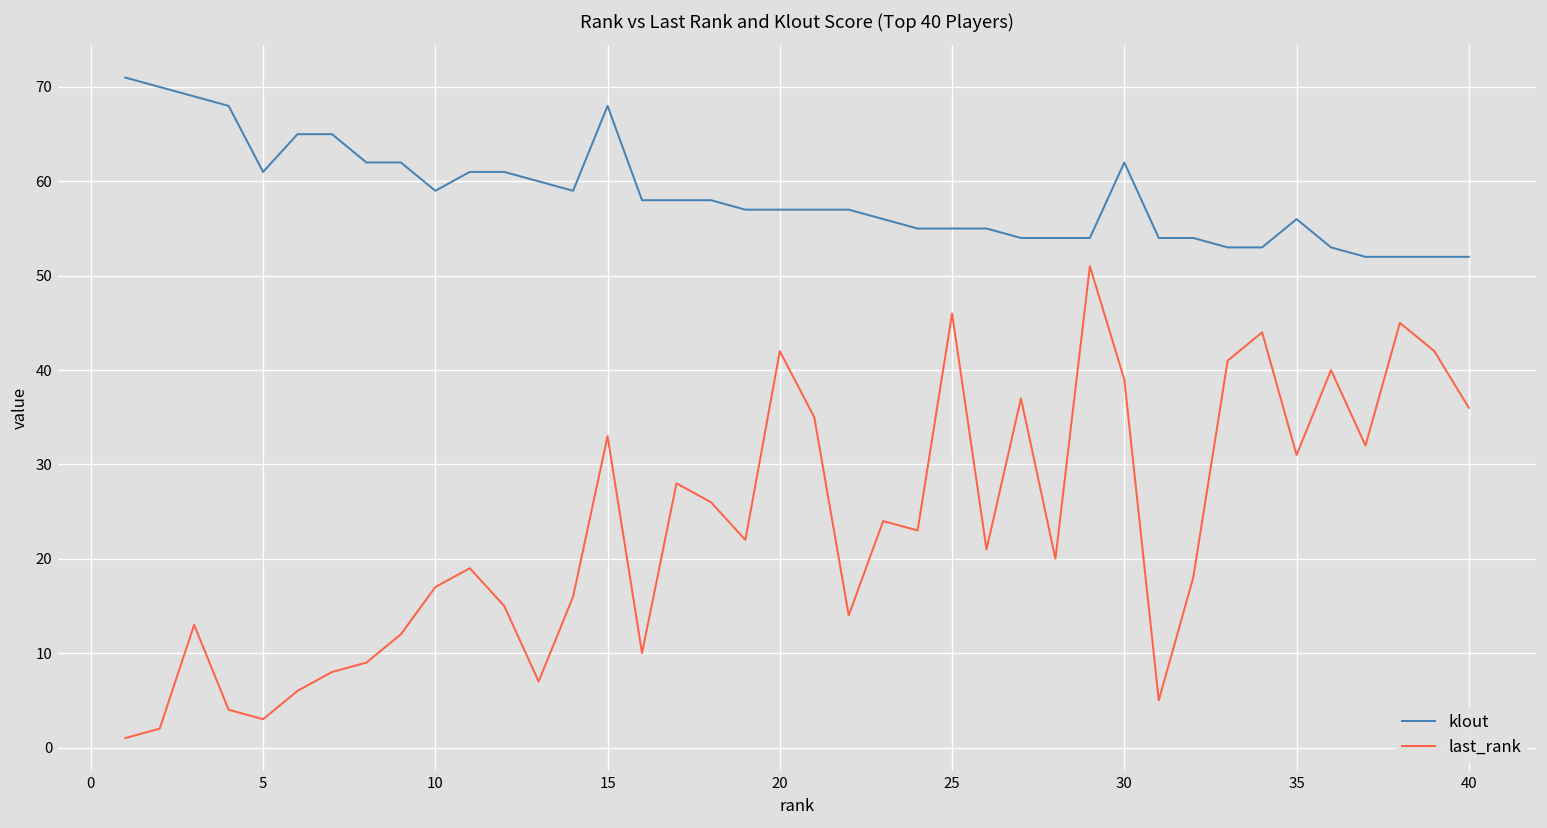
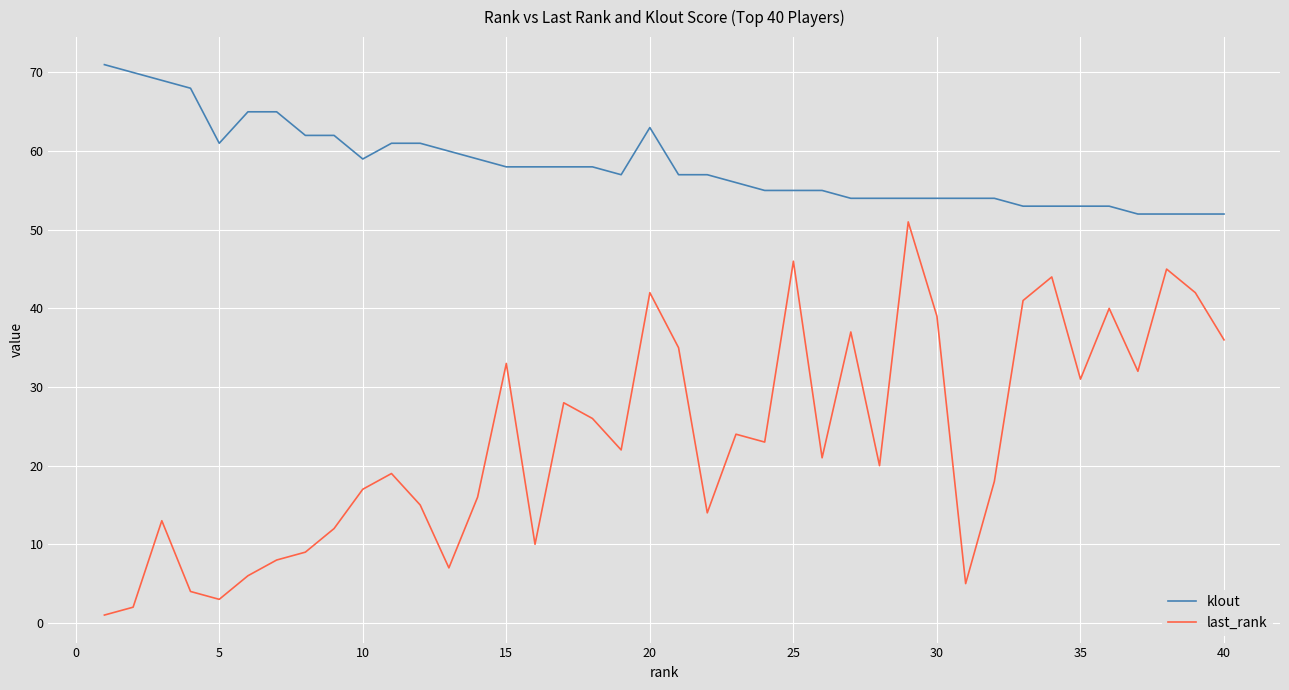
klout, 15: 68 -> 58
klout, 20: 57 -> 63
klout, 30: 62 -> 54
klout, 35: 56 -> 53
